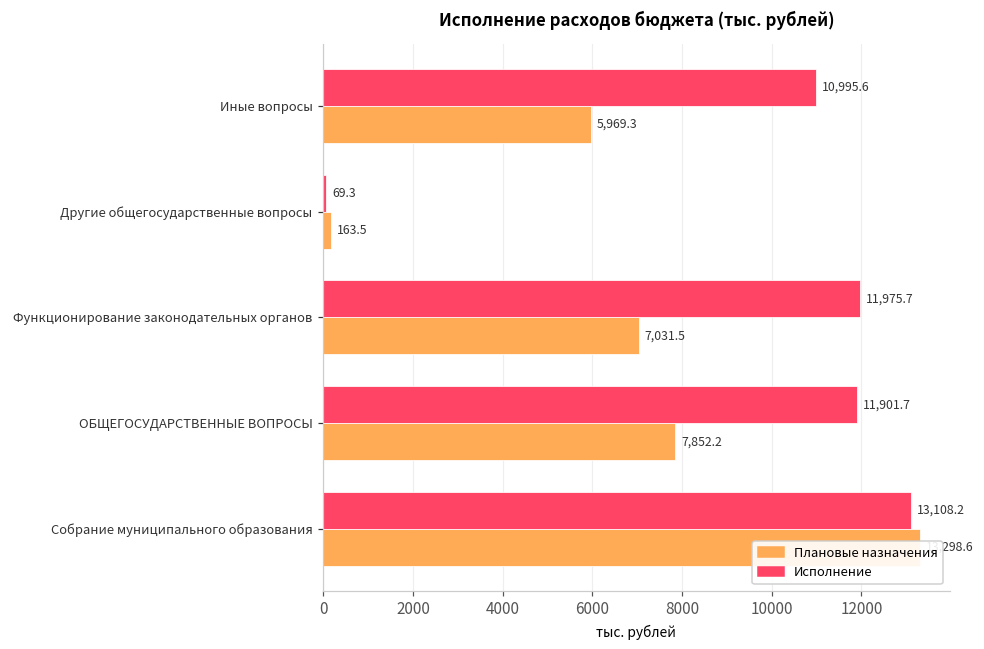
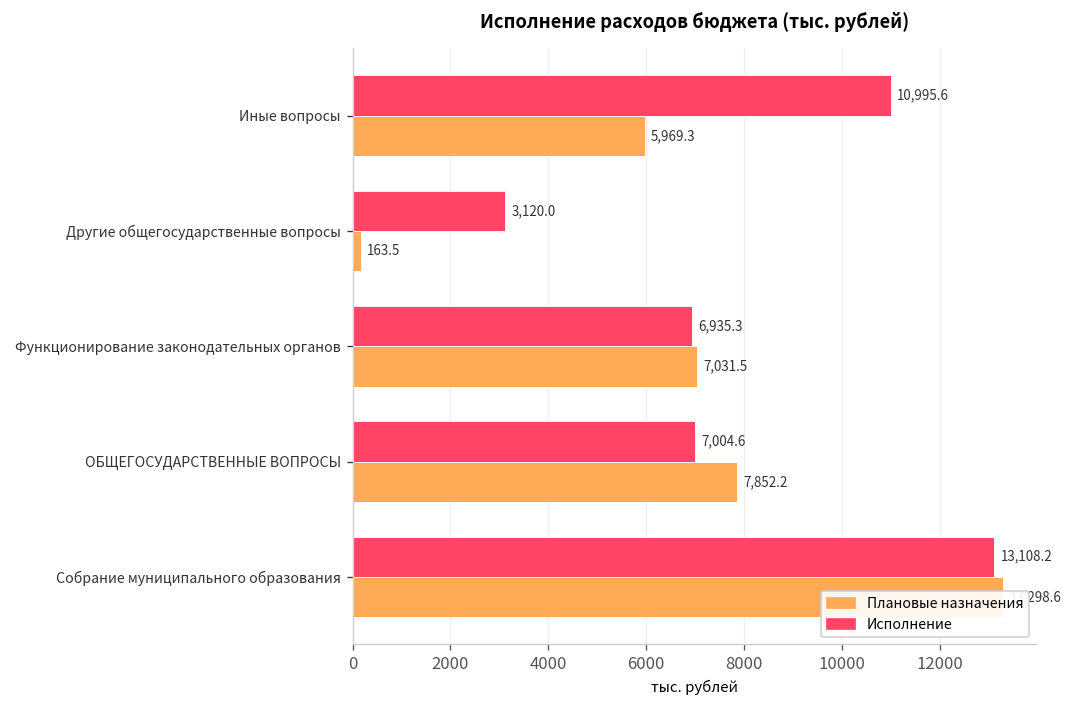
Исполнение, Другие общегосударственные вопросы: 69.3 -> 3,120.0
Исполнение, Функционирование законодательных органов: 11,975.7 -> 6,935.3
Исполнение, ОБЩЕГОСУДАРСТВЕННЫЕ ВОПРОСЫ: 11,901.7 -> 7,004.6
